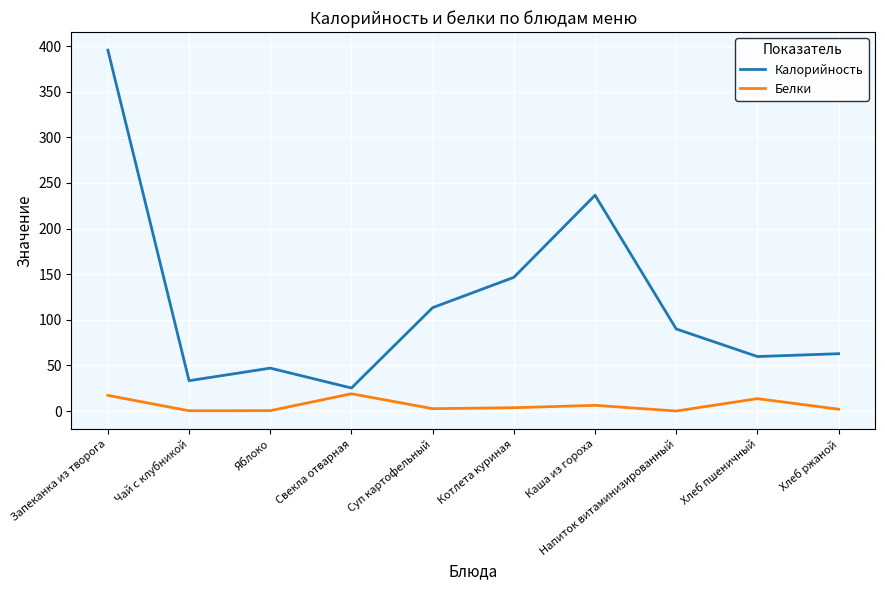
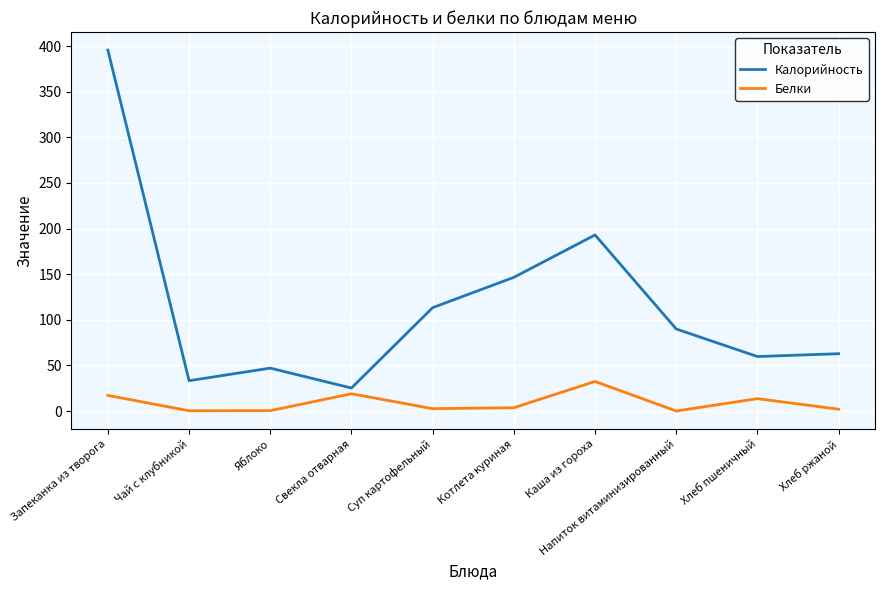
Калорийность, Каша из гороха: 240 -> 190
Белки, Каша из гороха: 10 -> 30
